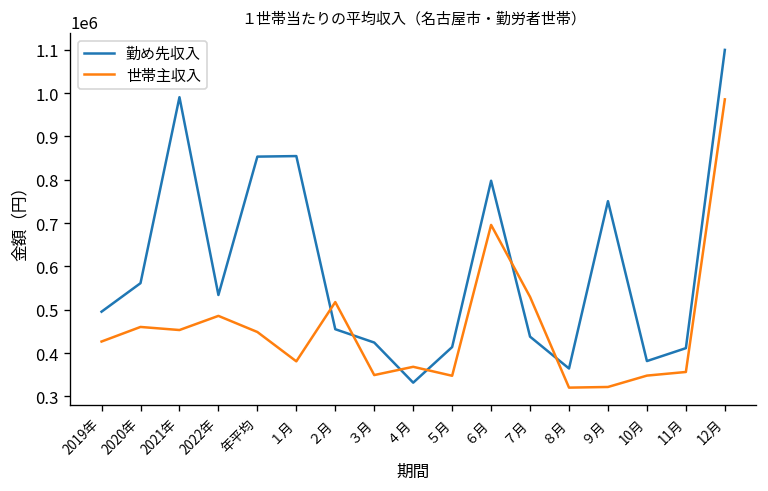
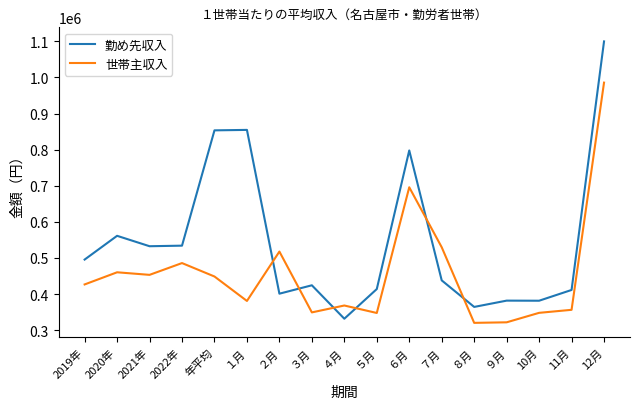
勤め先収入, 2021年: 990000 -> 530000
勤め先収入, ２月: 460000 -> 400000
勤め先収入, ９月: 750000 -> 380000
